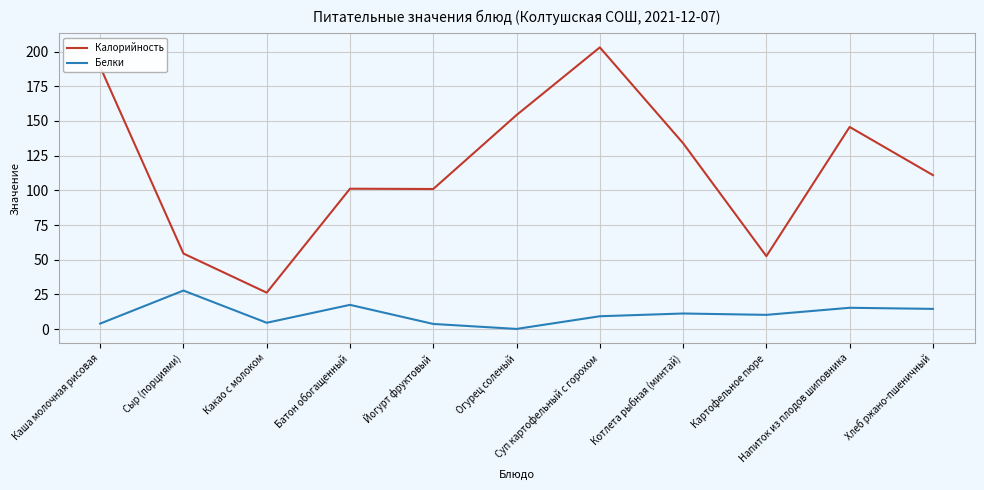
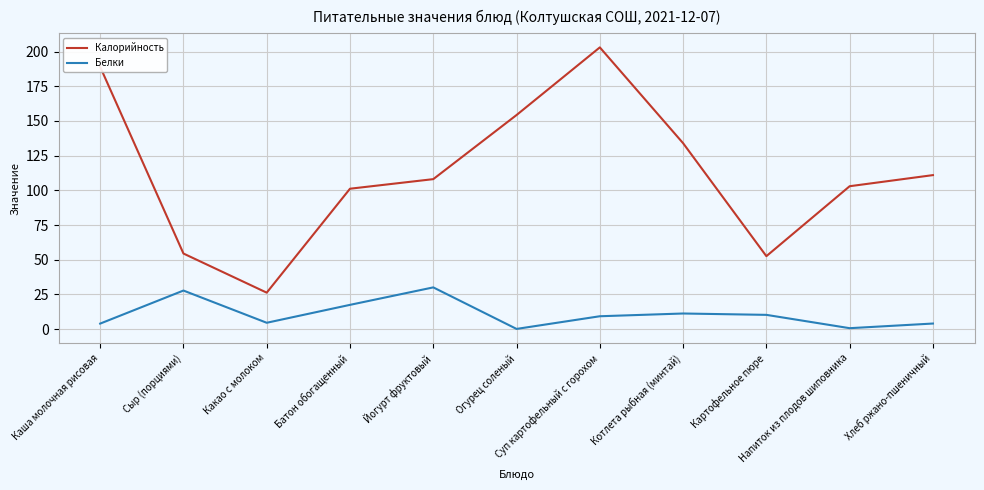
Калорийность, Йогурт фруктовый: 101 -> 108
Белки, Йогурт фруктовый: 4 -> 30
Калорийность, Напиток из плодов шиповника: 146 -> 103
Белки, Напиток из плодов шиповника: 15 -> 1
Белки, Хлеб ржано-пшеничный: 15 -> 4
